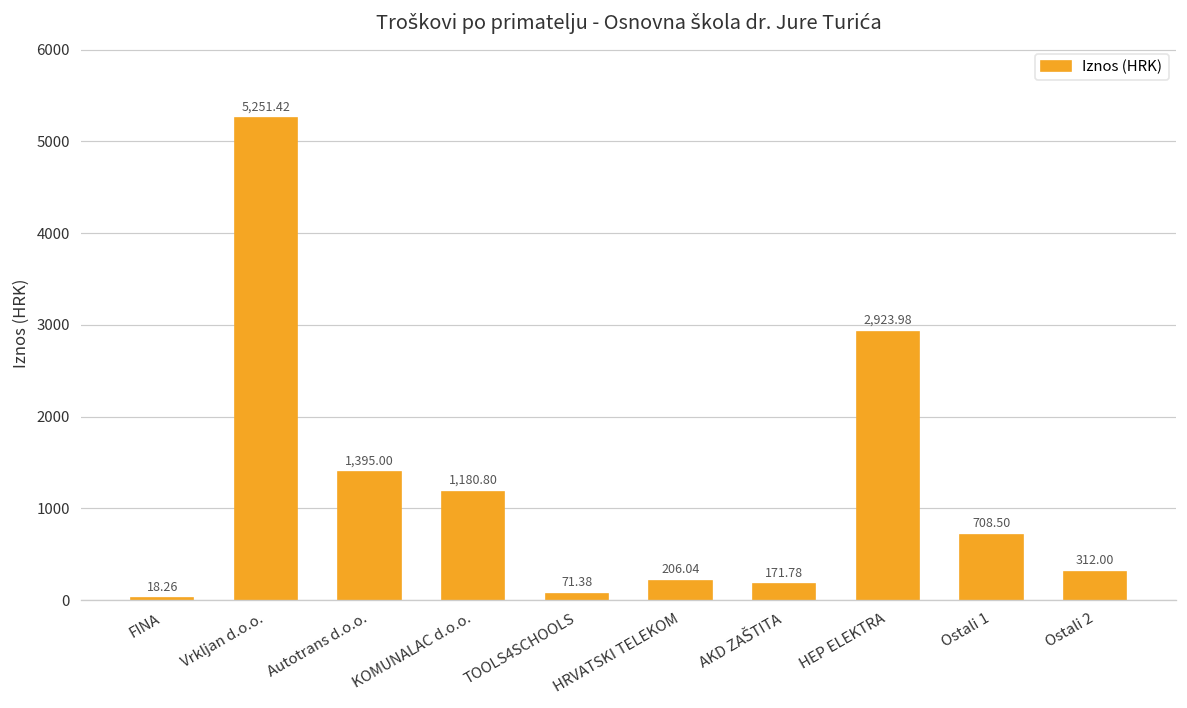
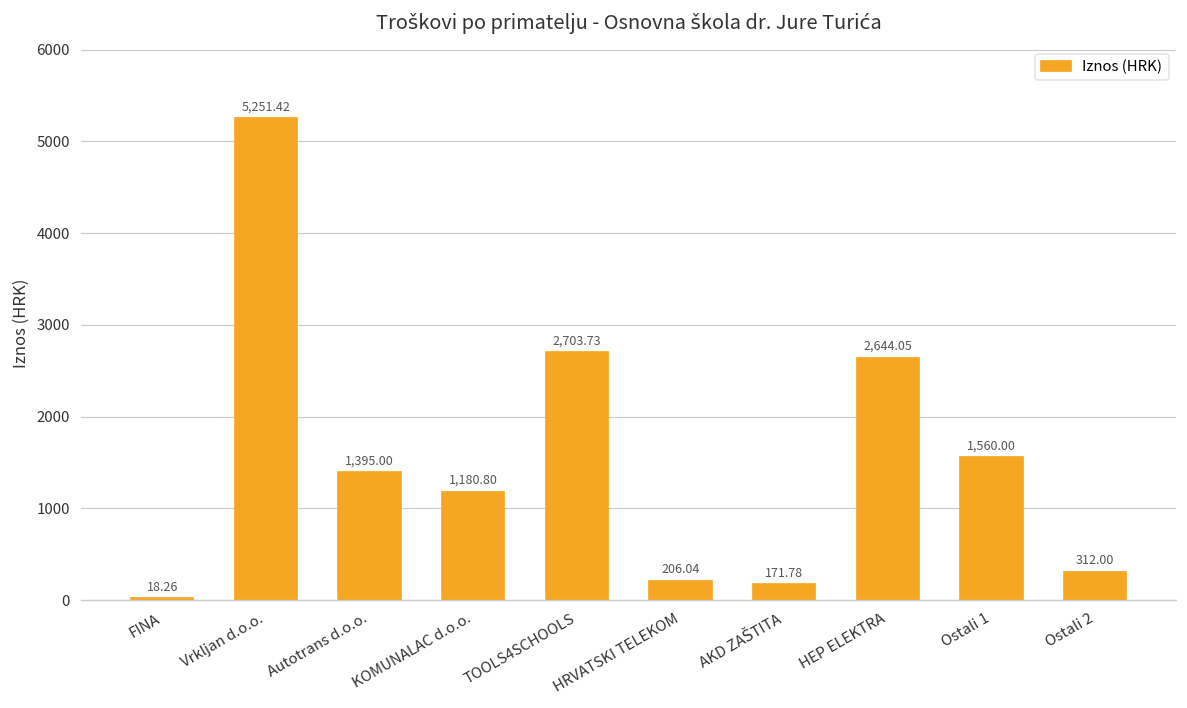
TOOLS4SCHOOLS: 71.38 -> 2,703.73
HEP ELEKTRA: 2,923.98 -> 2,644.05
Ostali 1: 708.50 -> 1,560.00
